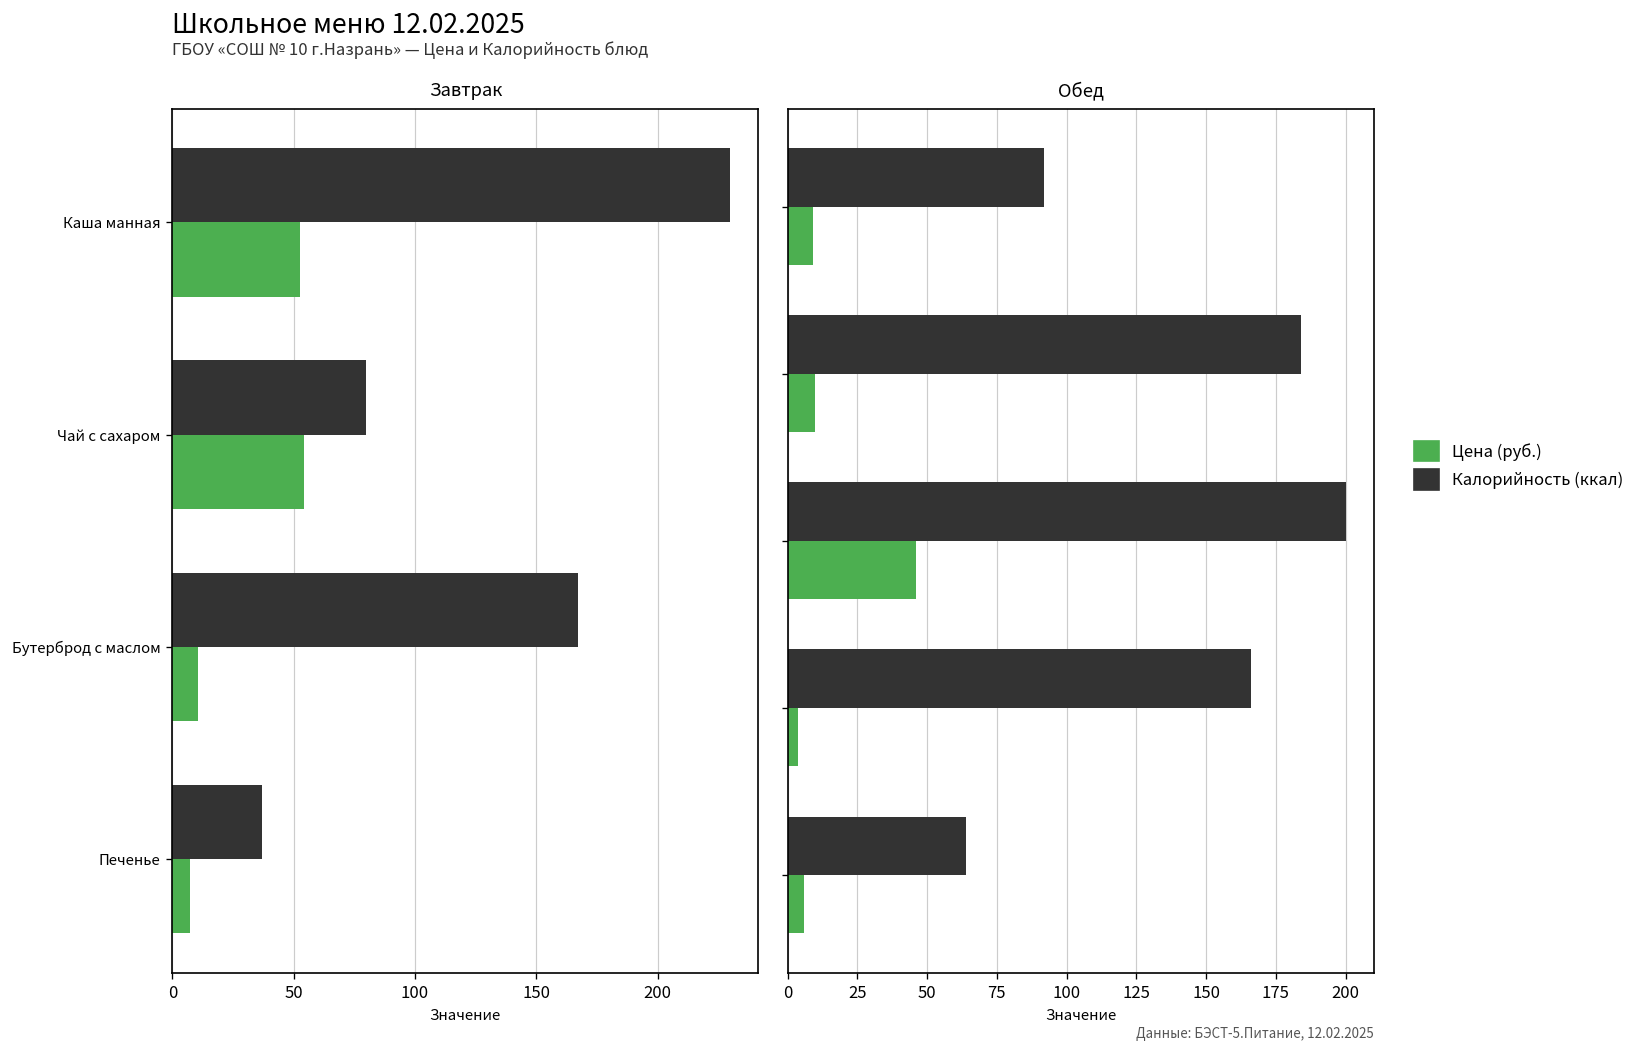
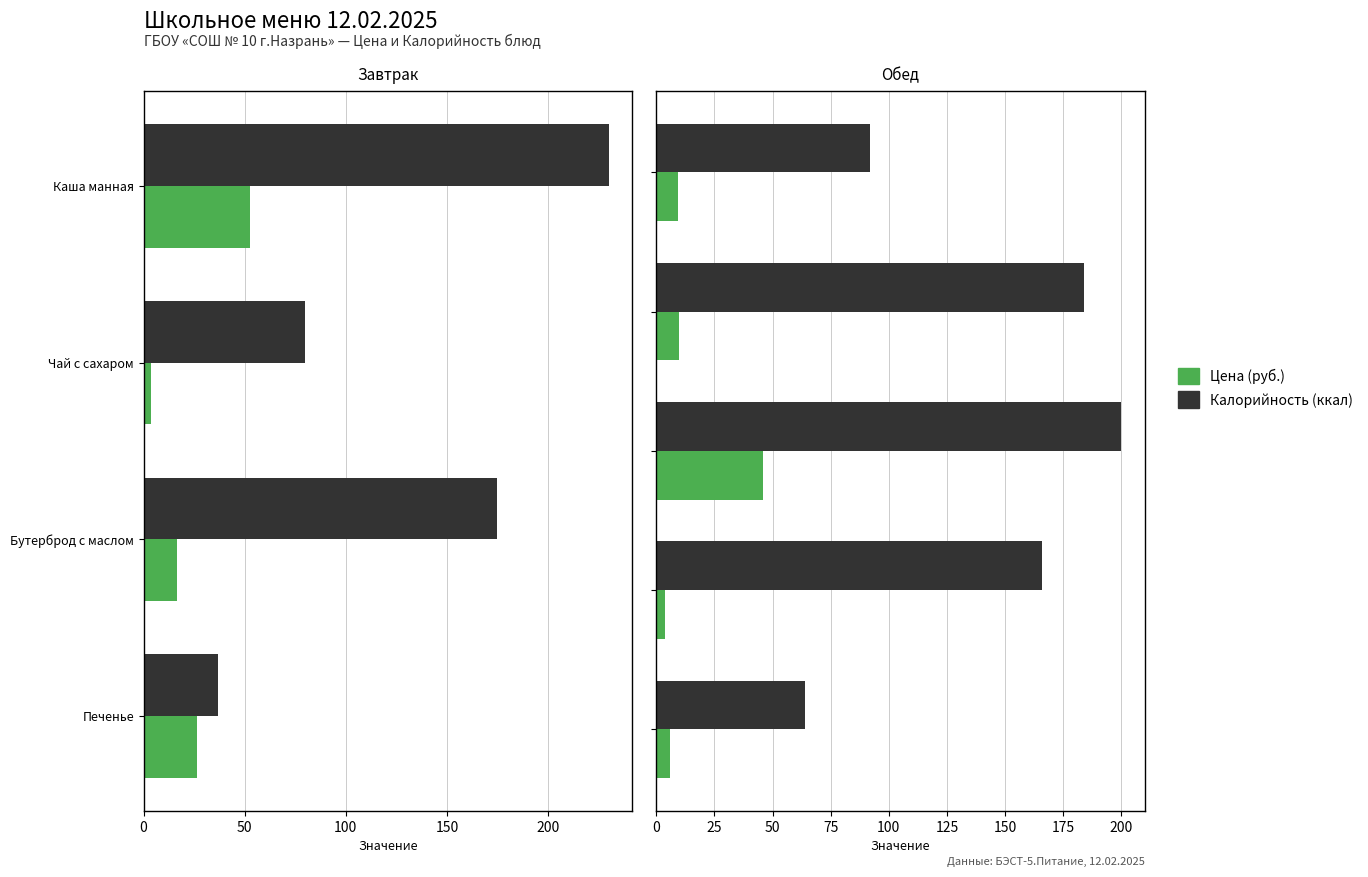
Завтрак, Цена (руб.), Чай с сахаром: 54 -> 3
Завтрак, Калорийность (ккал), Бутерброд с маслом: 167 -> 175
Завтрак, Цена (руб.), Бутерброд с маслом: 11 -> 17
Завтрак, Цена (руб.), Печенье: 7 -> 26
